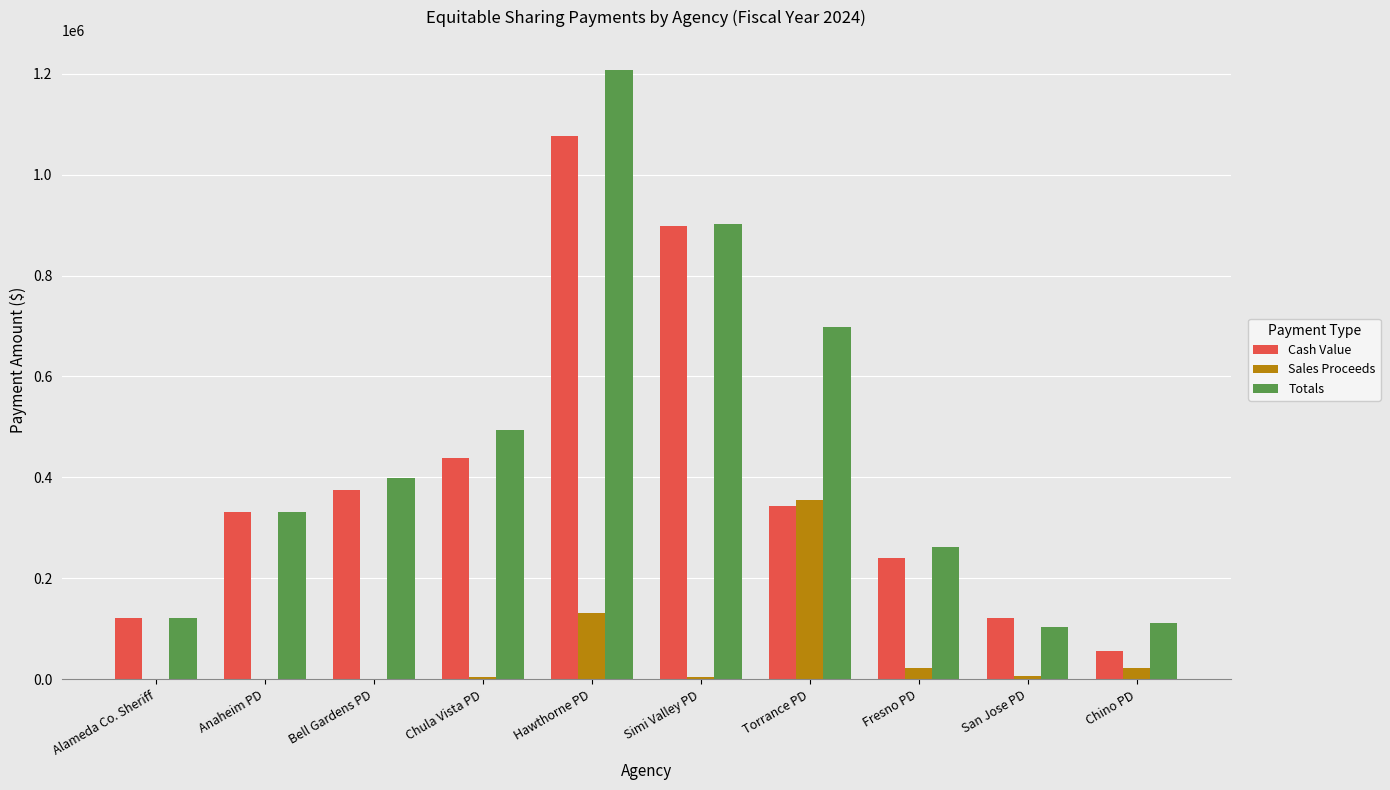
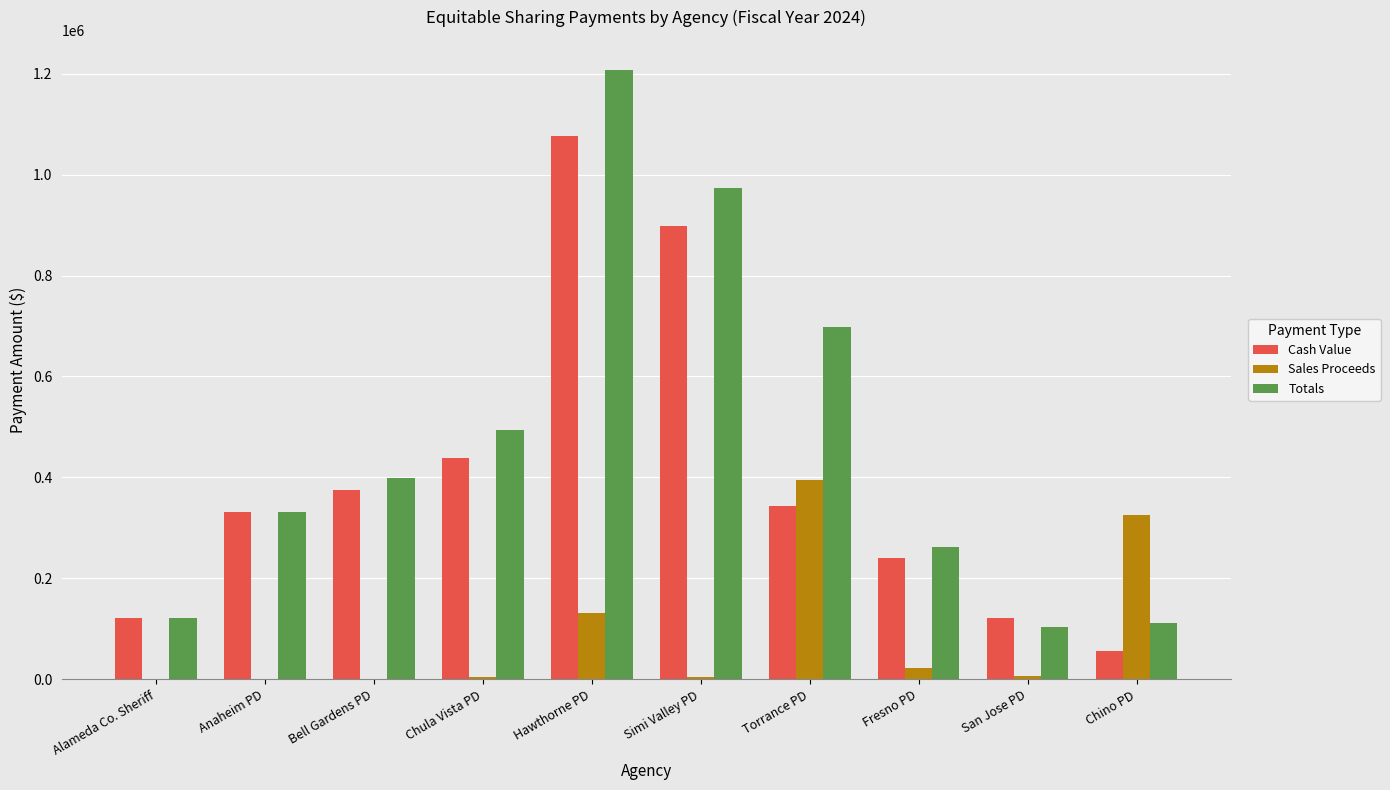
Totals, Simi Valley PD: 900000 -> 970000
Sales Proceeds, Torrance PD: 350000 -> 390000
Sales Proceeds, Chino PD: 20000 -> 330000
